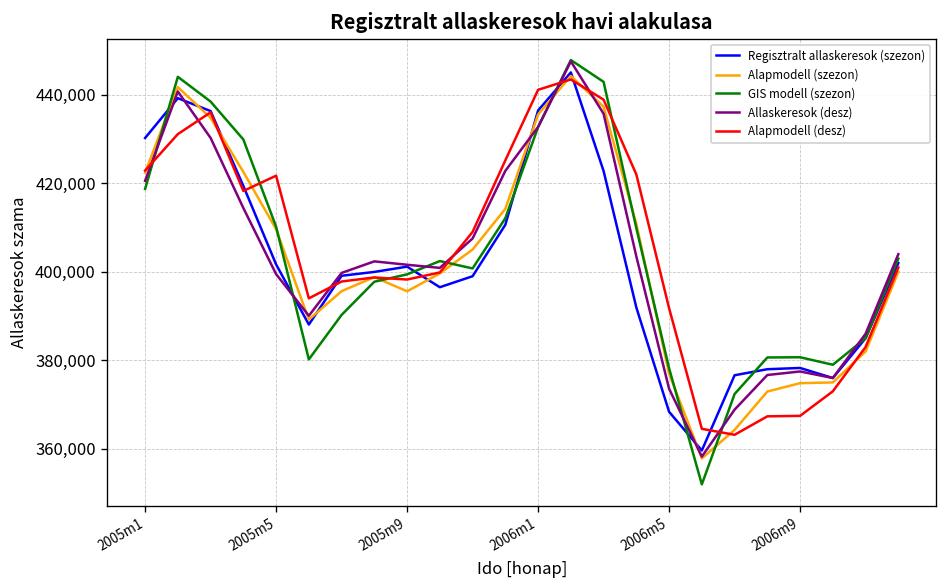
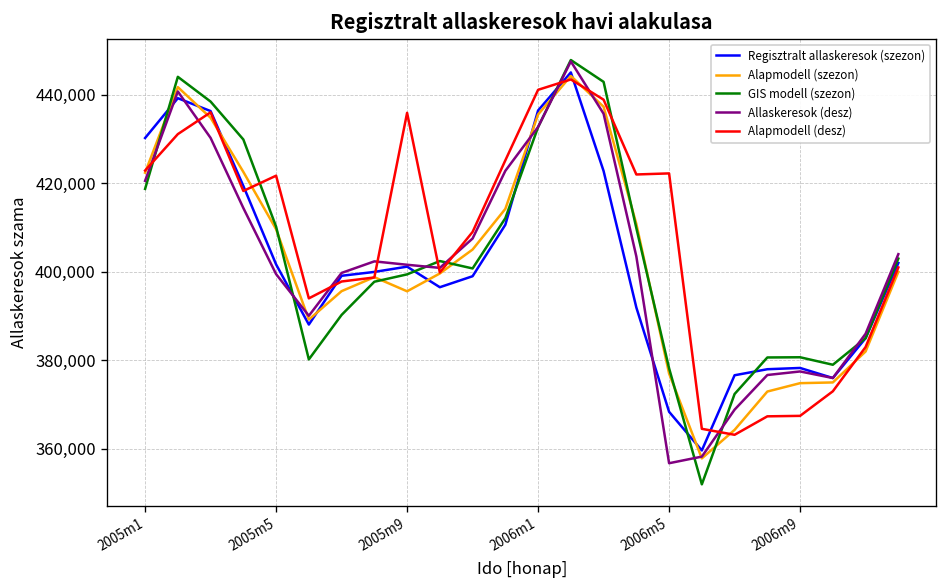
Alapmodell (desz), 2005m9: 398,000 -> 436,000
Allaskeresok (desz), 2006m5: 374,000 -> 357,000
Alapmodell (desz), 2006m5: 392,000 -> 422,000
